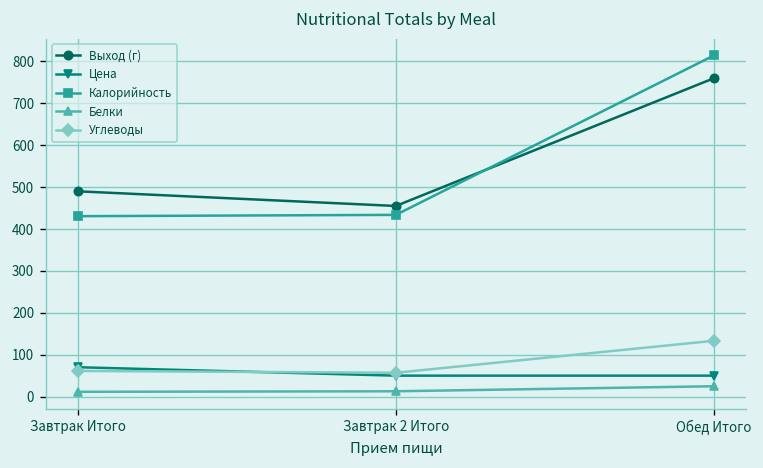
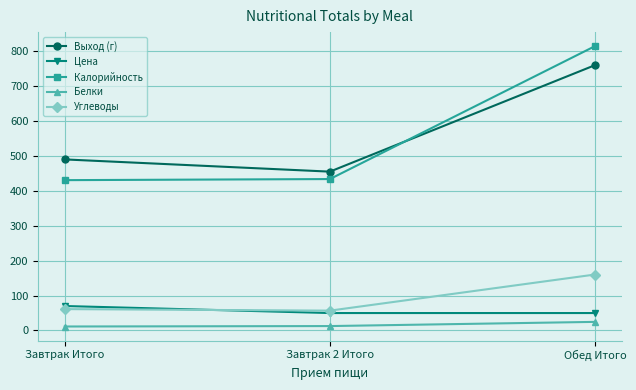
Углеводы, Обед Итого: 130 -> 160
